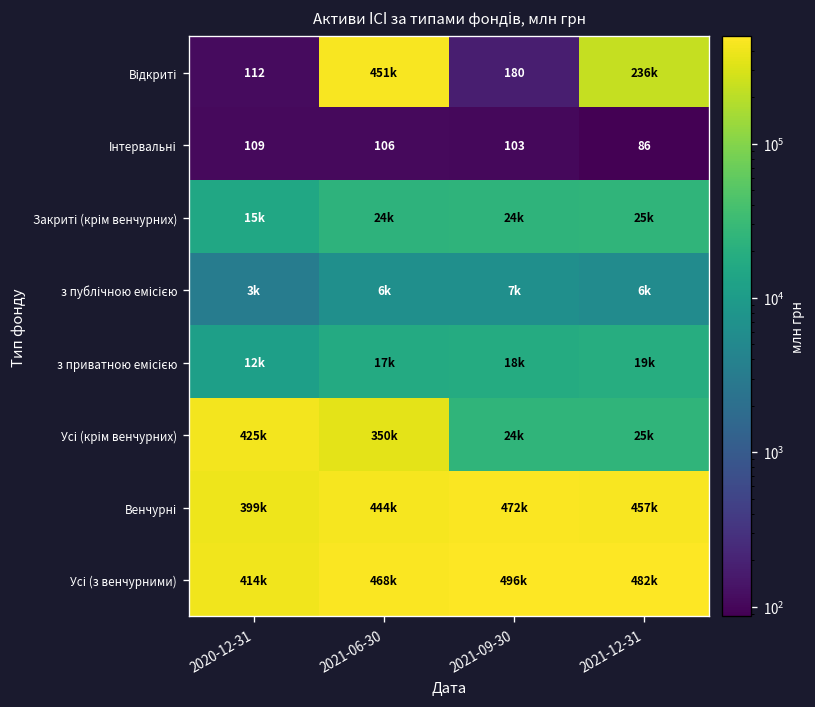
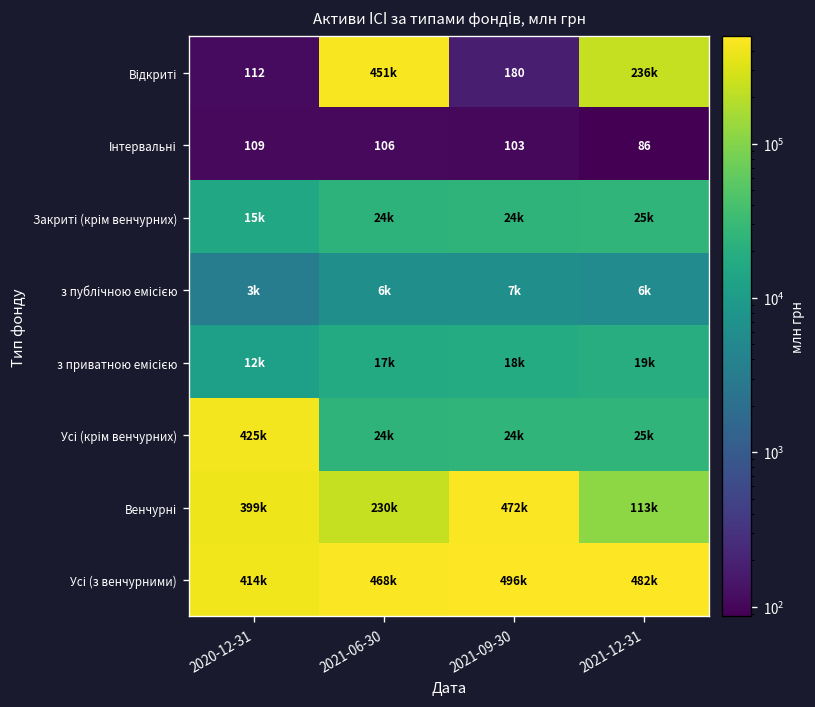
Усі (крім венчурних), 2021-06-30: 350k -> 24k
Венчурні, 2021-06-30: 444k -> 230k
Венчурні, 2021-12-31: 457k -> 113k
